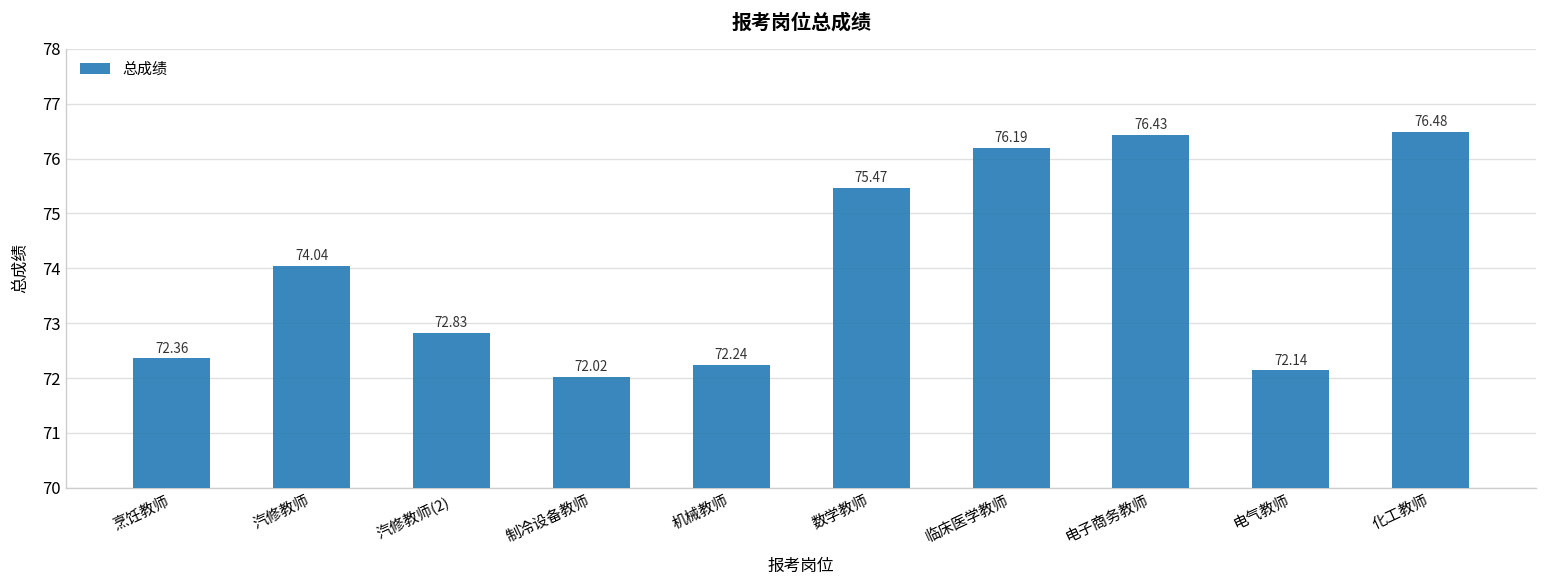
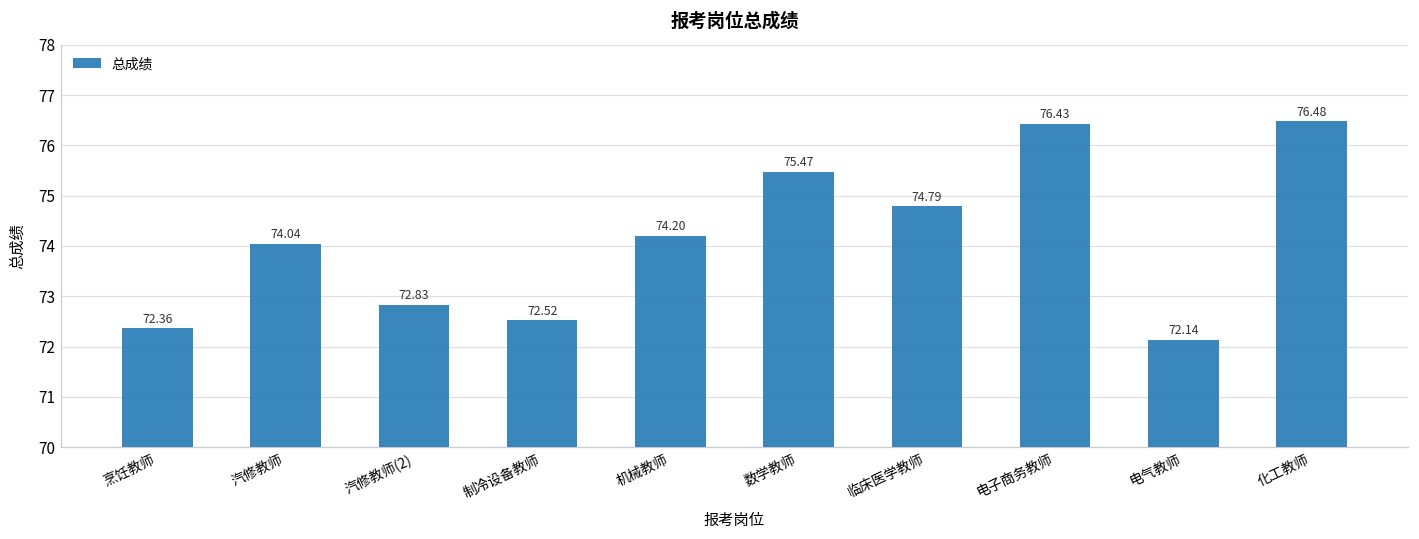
制冷设备教师: 72.02 -> 72.52
机械教师: 72.24 -> 74.20
临床医学教师: 76.19 -> 74.79
